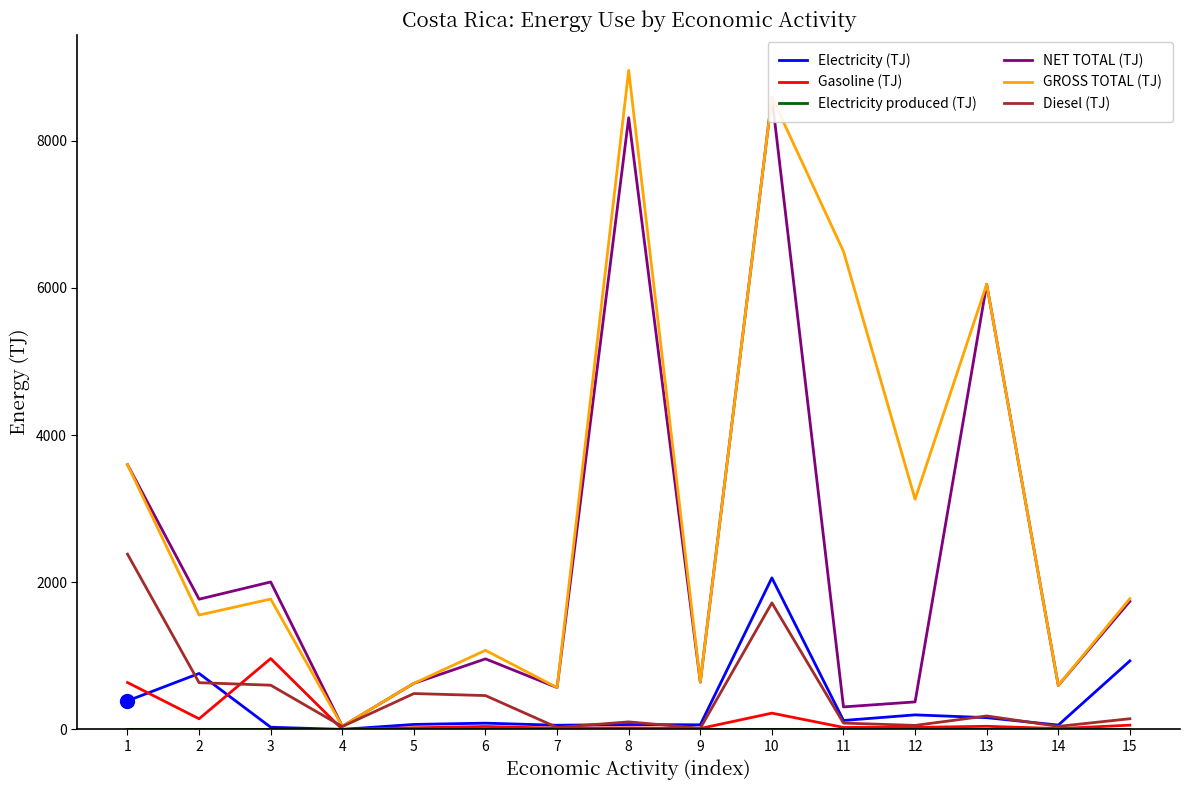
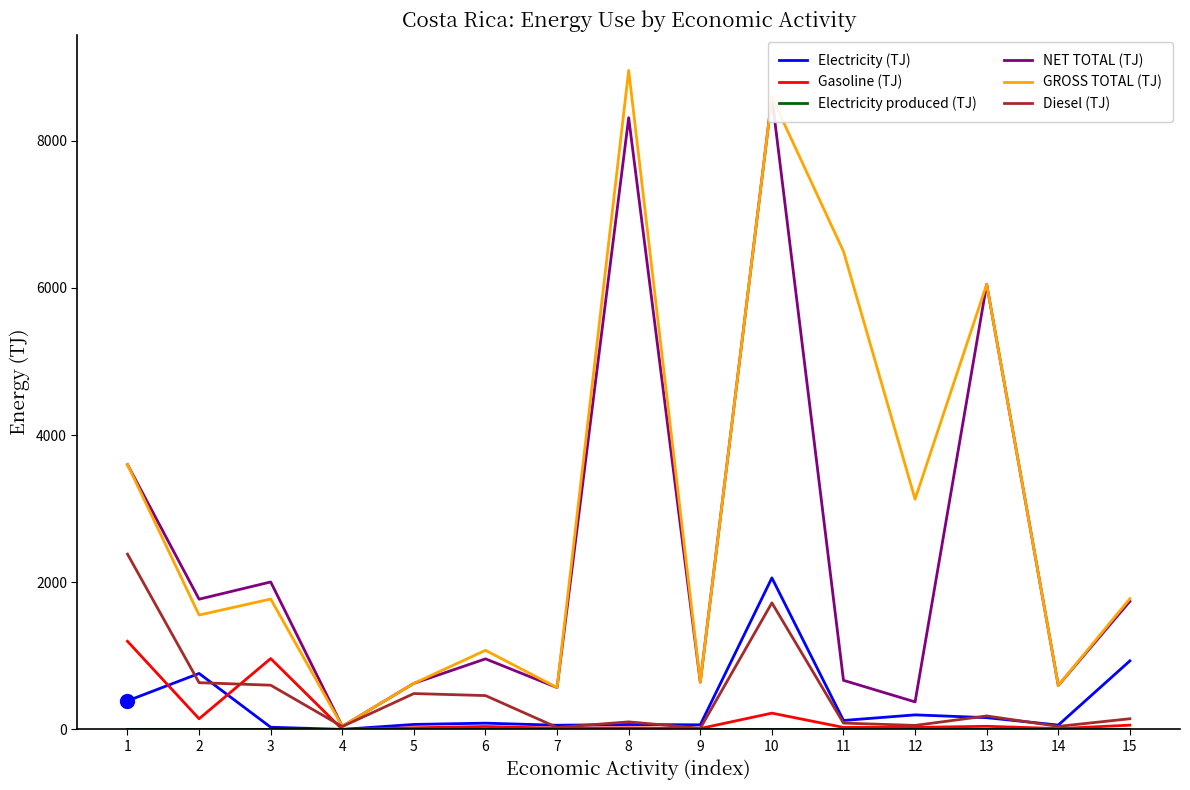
Gasoline (TJ), 1: 600 -> 1200
NET TOTAL (TJ), 11: 300 -> 700
